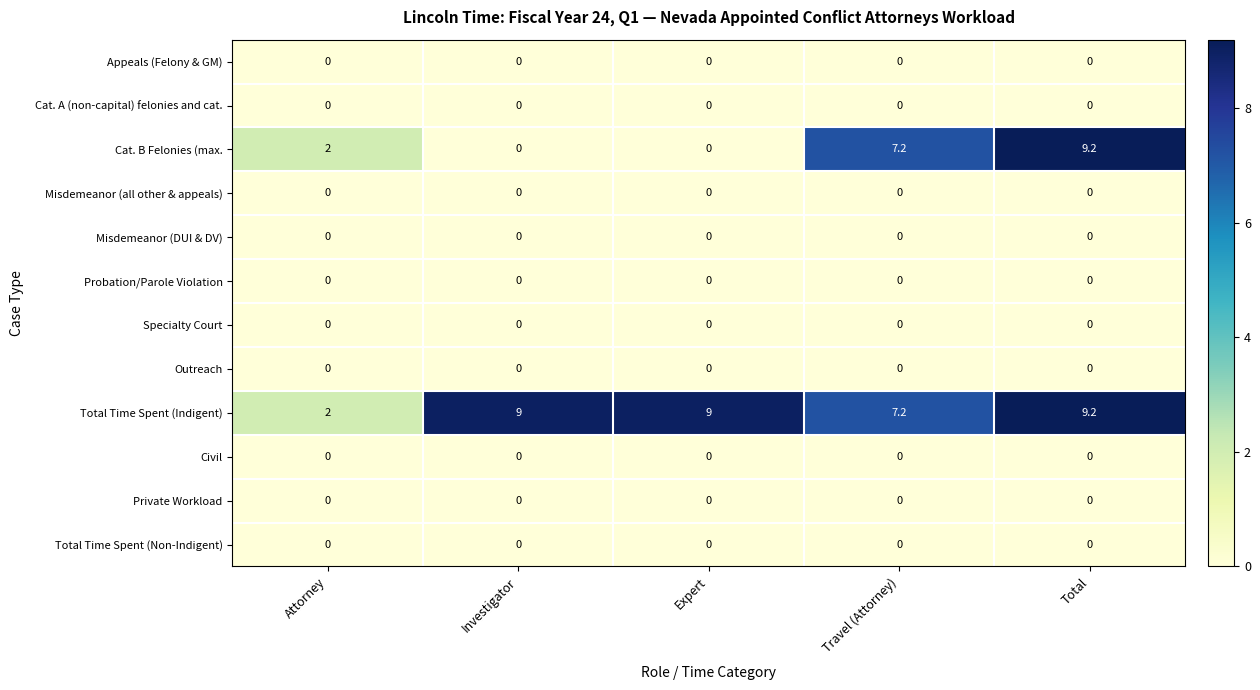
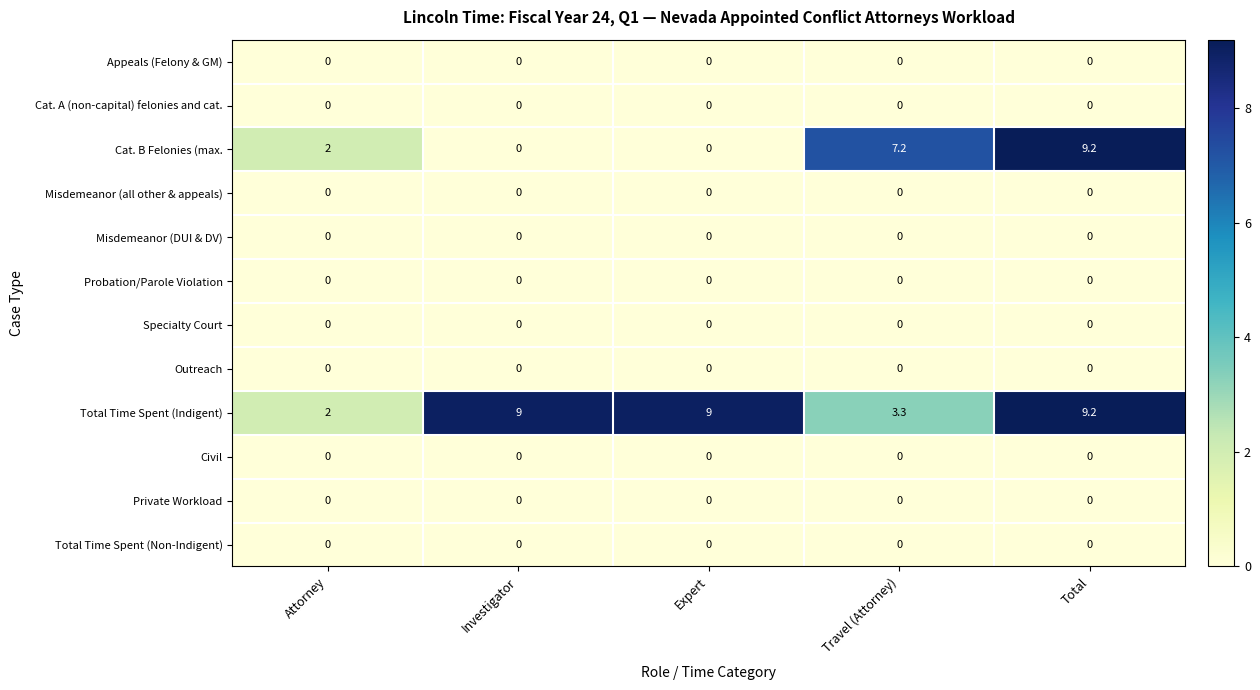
Total Time Spent (Indigent), Travel (Attorney): 7.2 -> 3.3
